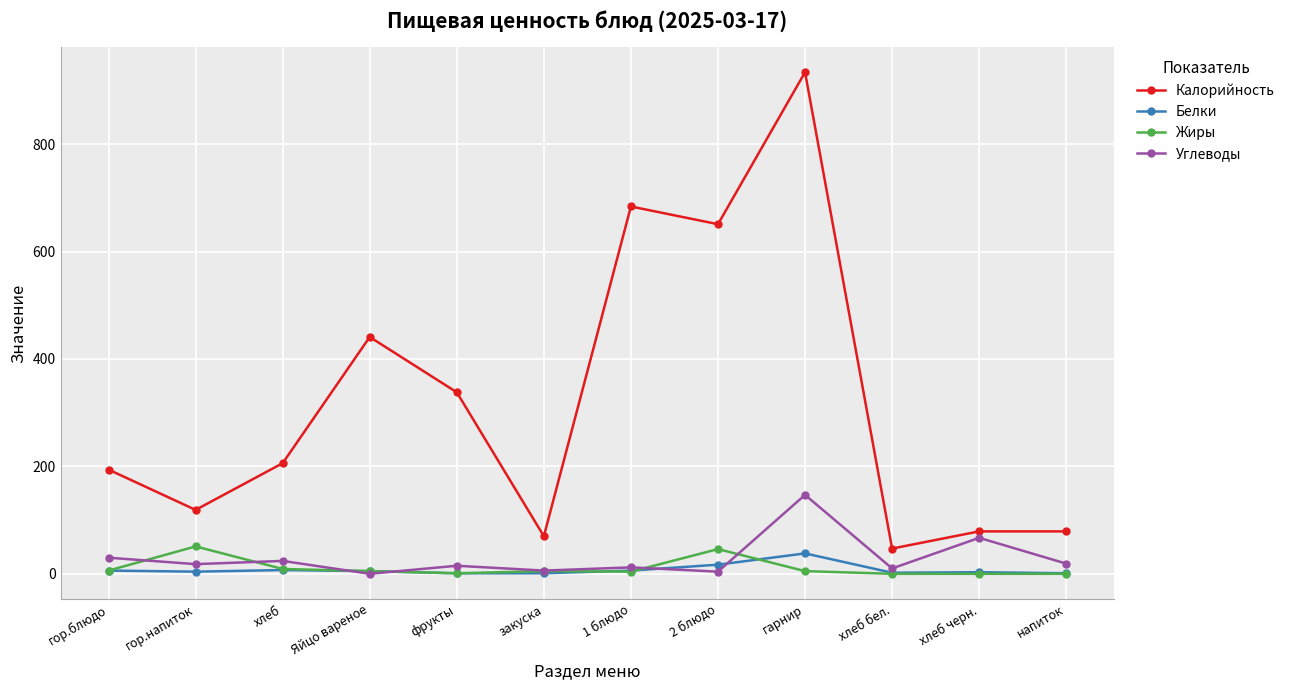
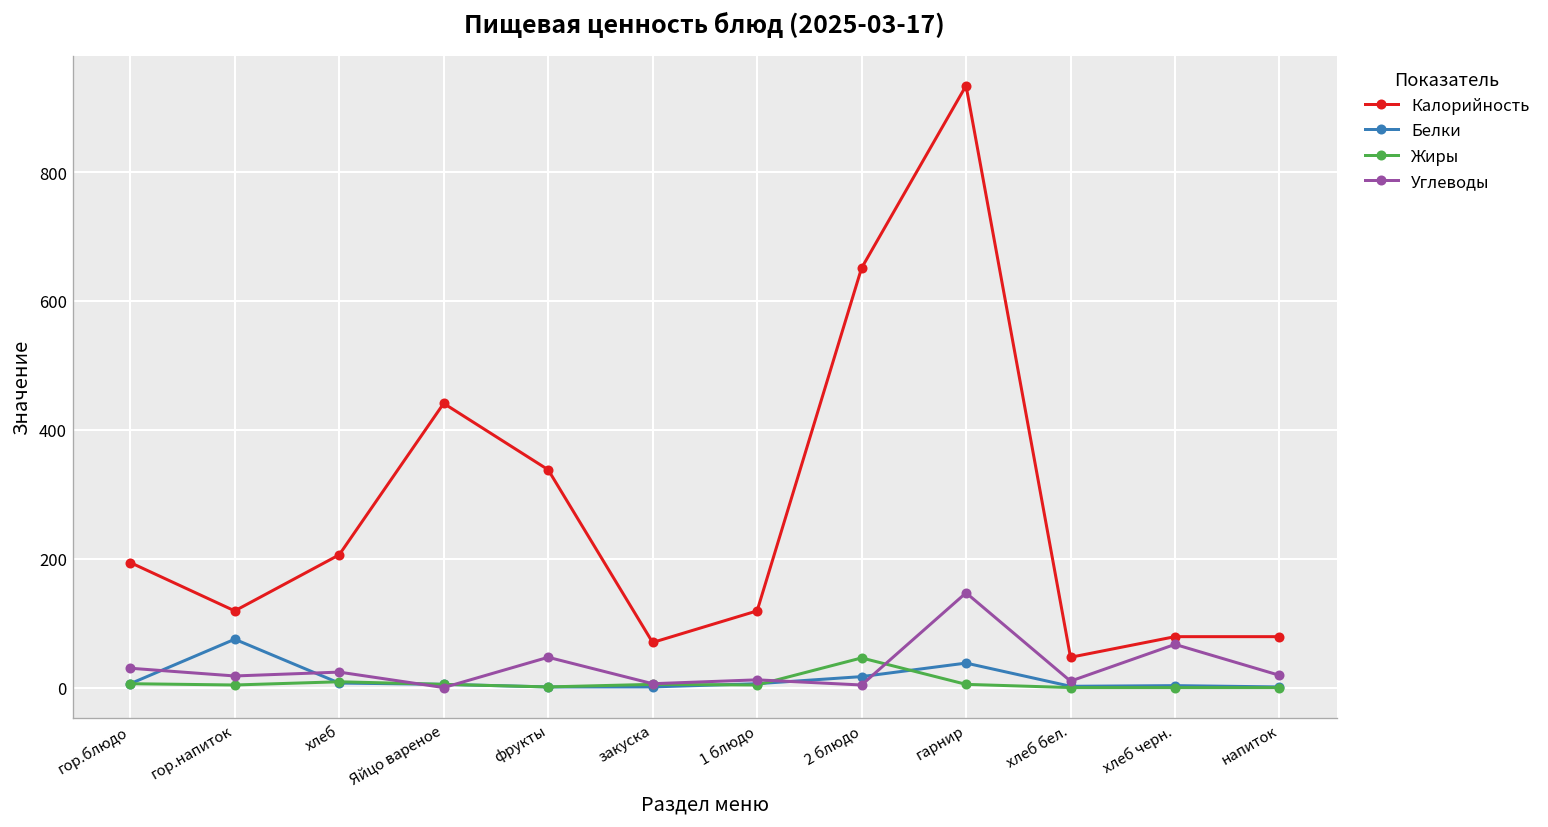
Белки, гор.напиток: 0 -> 80
Жиры, гор.напиток: 50 -> 0
Углеводы, фрукты: 20 -> 50
Калорийность, 1 блюдо: 680 -> 120
